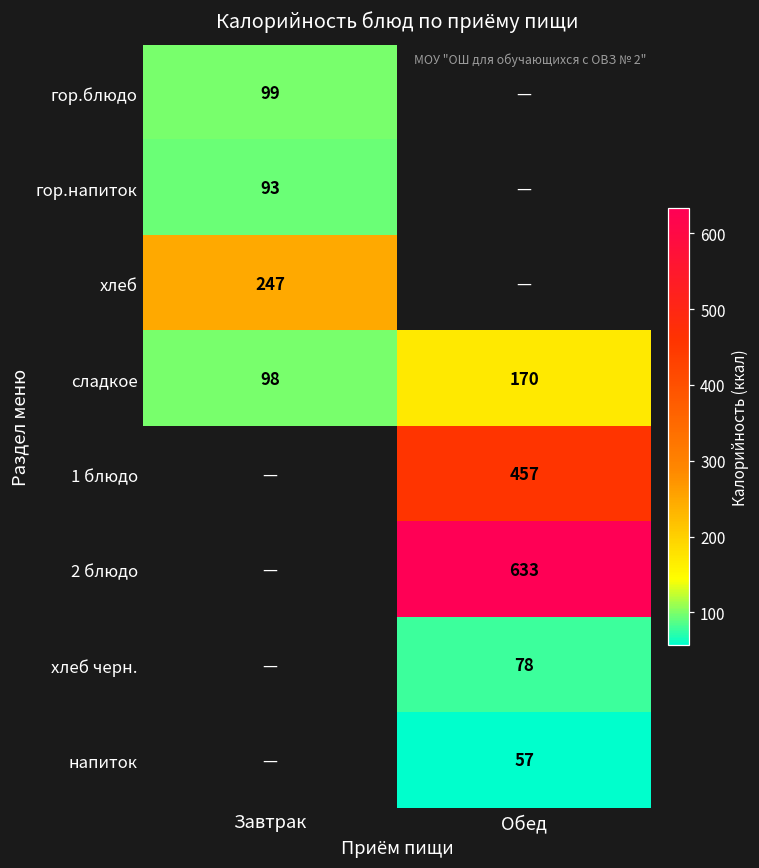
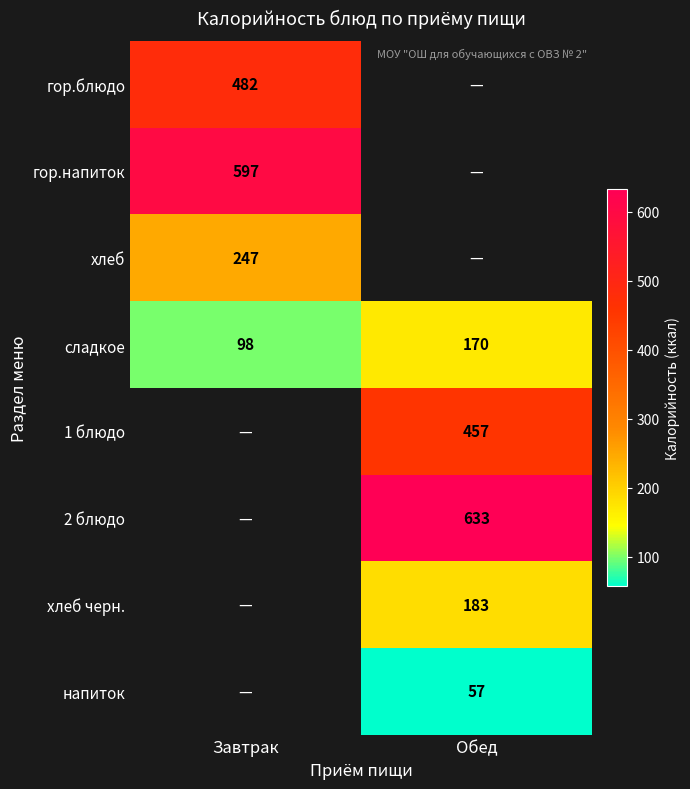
гор.блюдо, Завтрак: 99 -> 482
гор.напиток, Завтрак: 93 -> 597
хлеб черн., Обед: 78 -> 183
